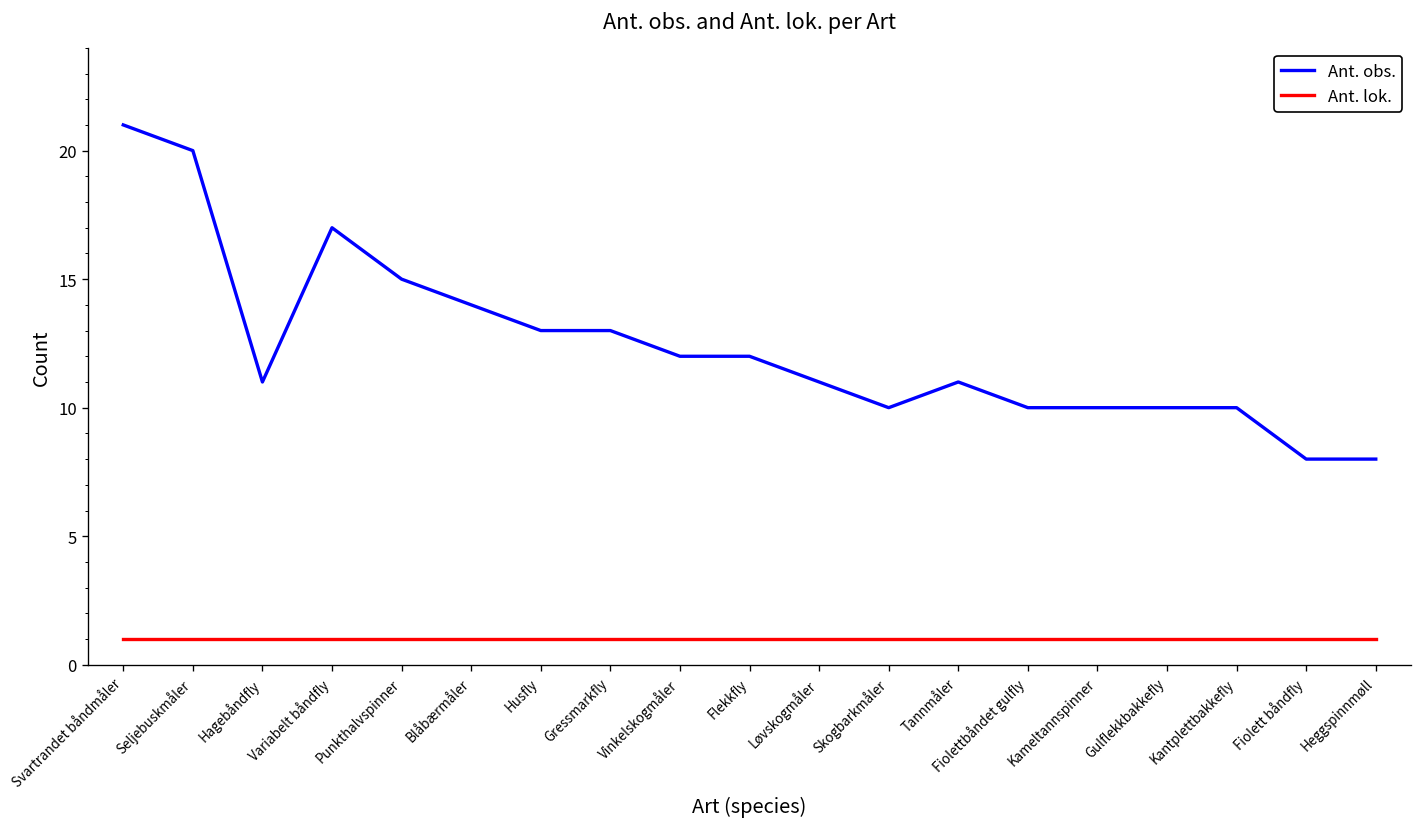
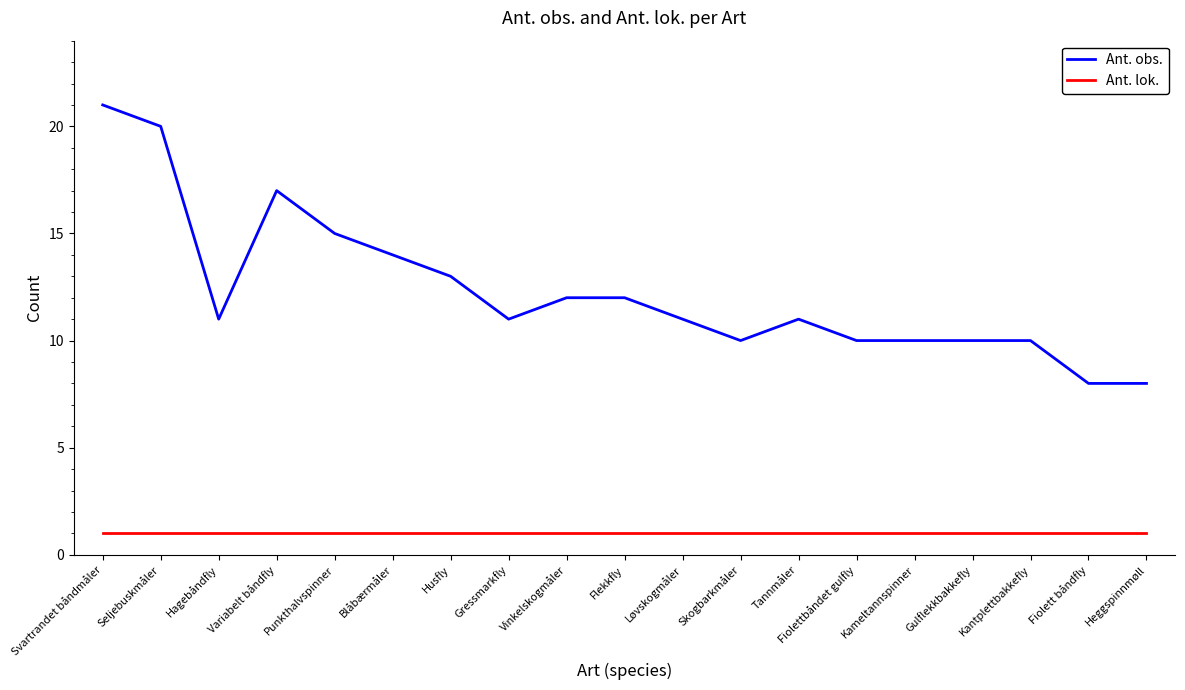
Ant. obs., Gressmarkfly: 13 -> 11
